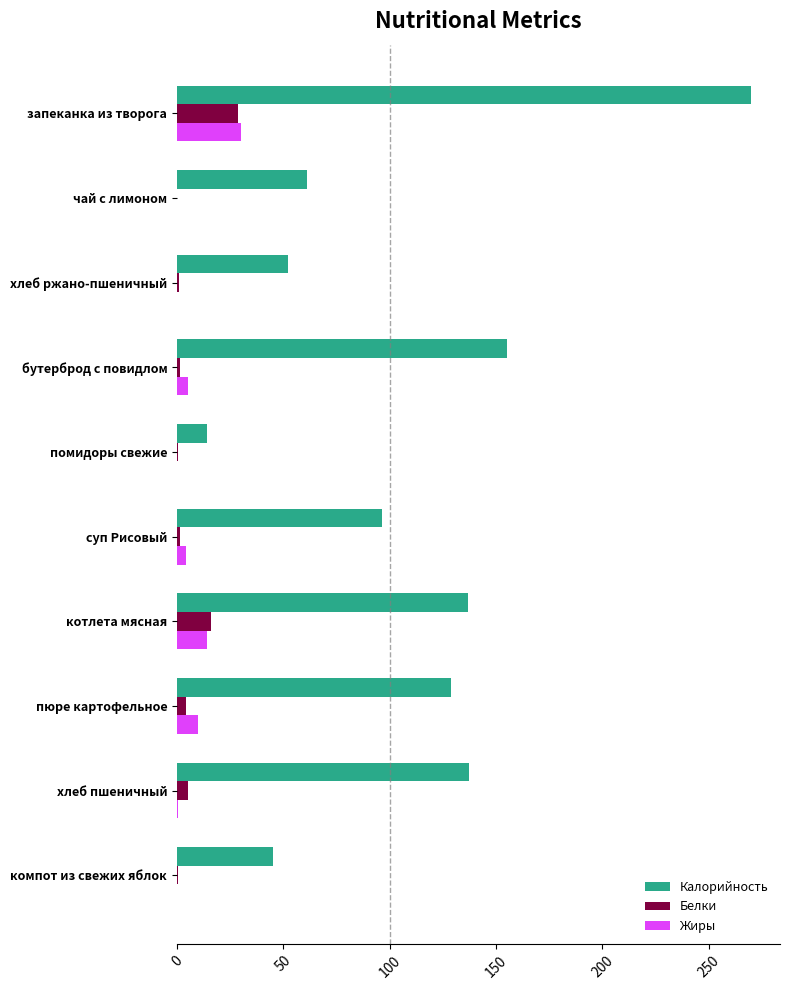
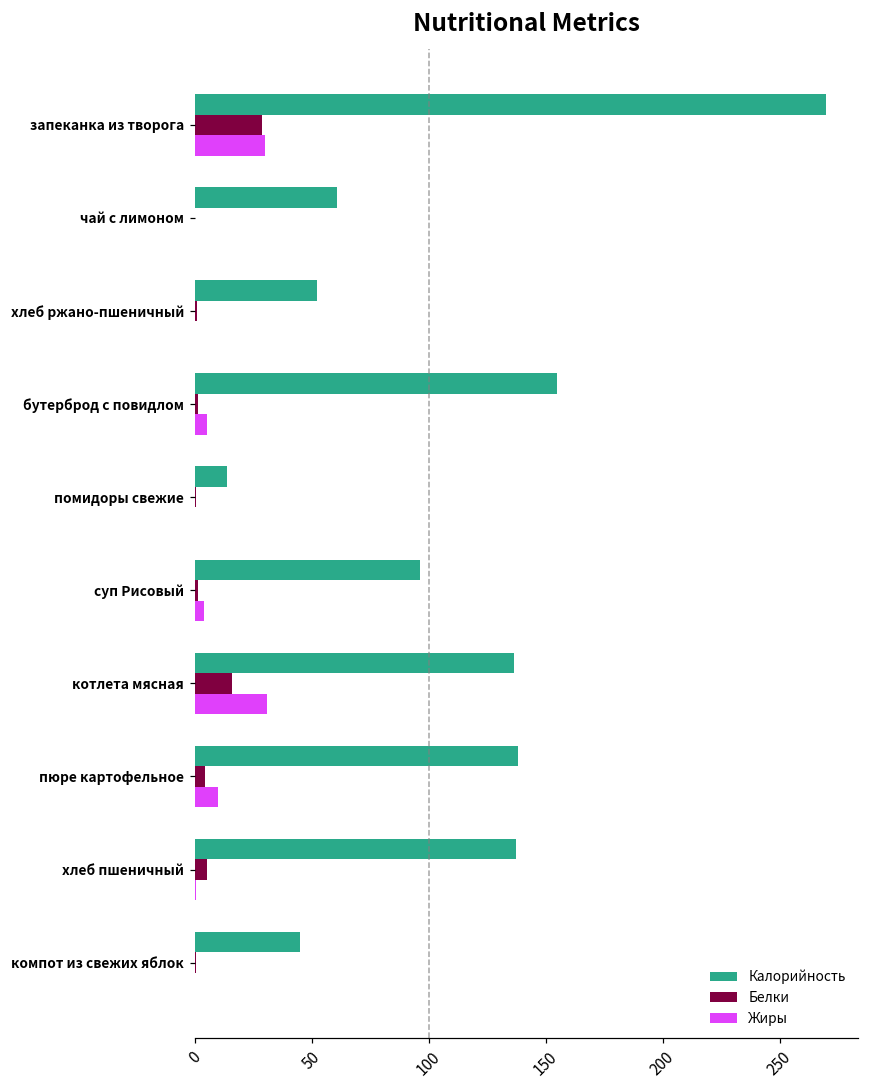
Жиры, котлета мясная: 14 -> 31
Калорийность, пюре картофельное: 129 -> 138
